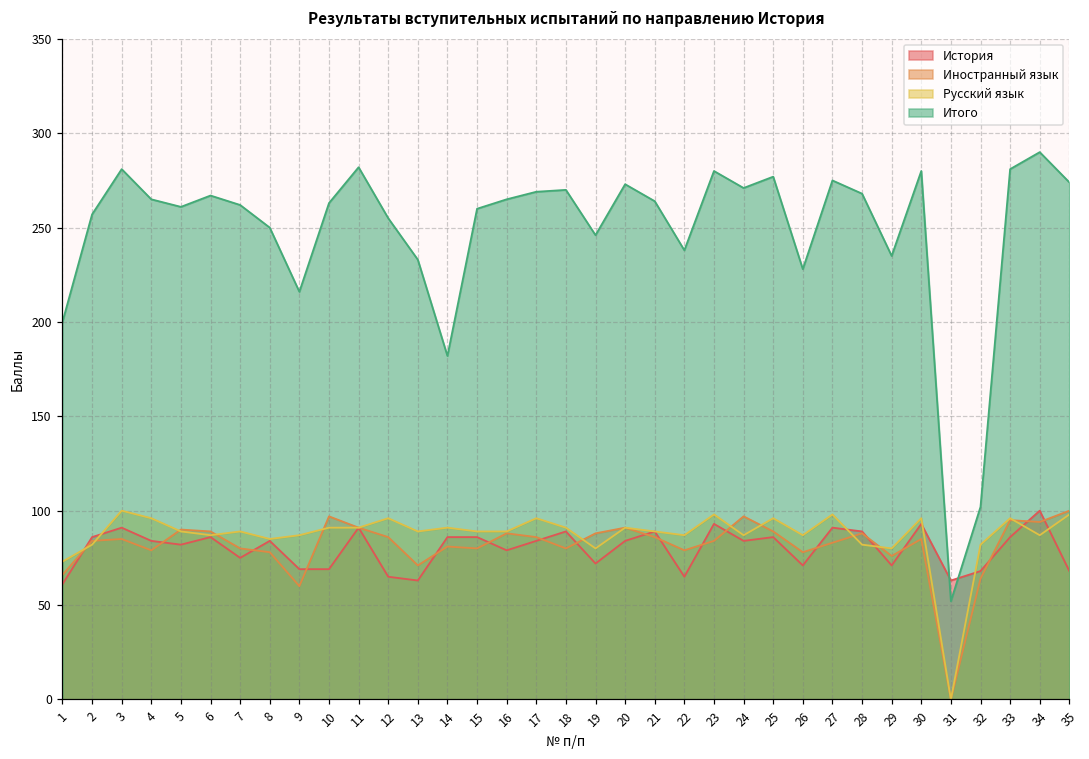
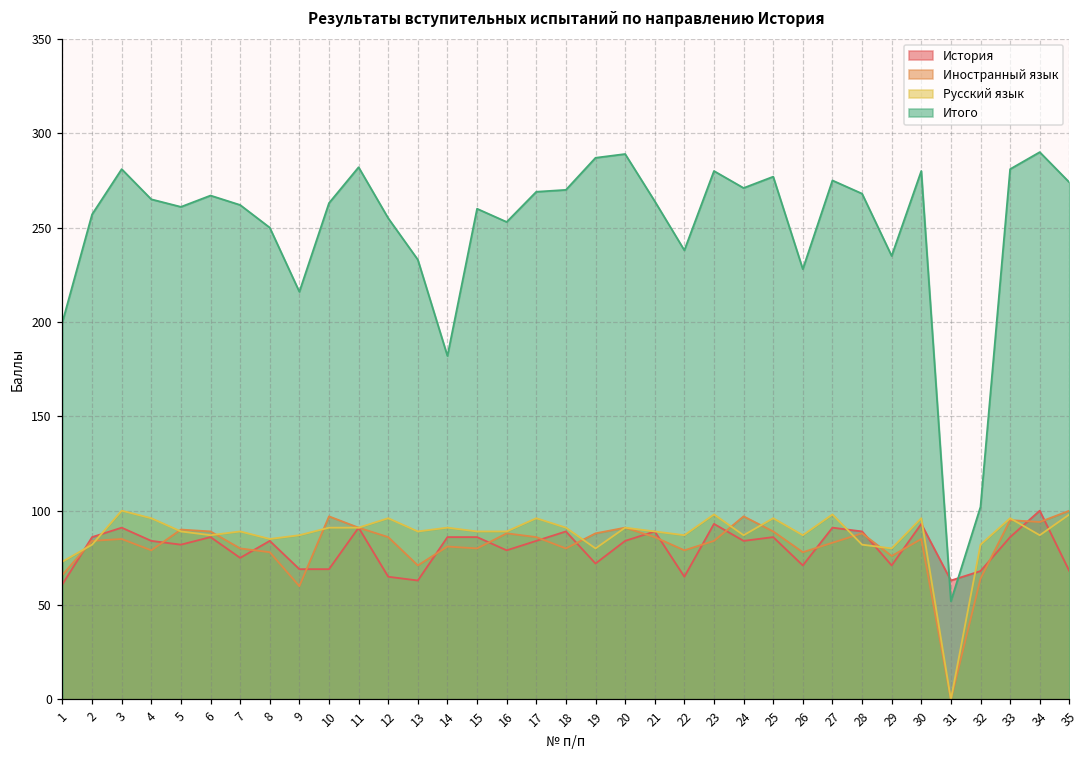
Итого, 16: 265 -> 253
Итого, 19: 246 -> 287
Итого, 20: 273 -> 289
